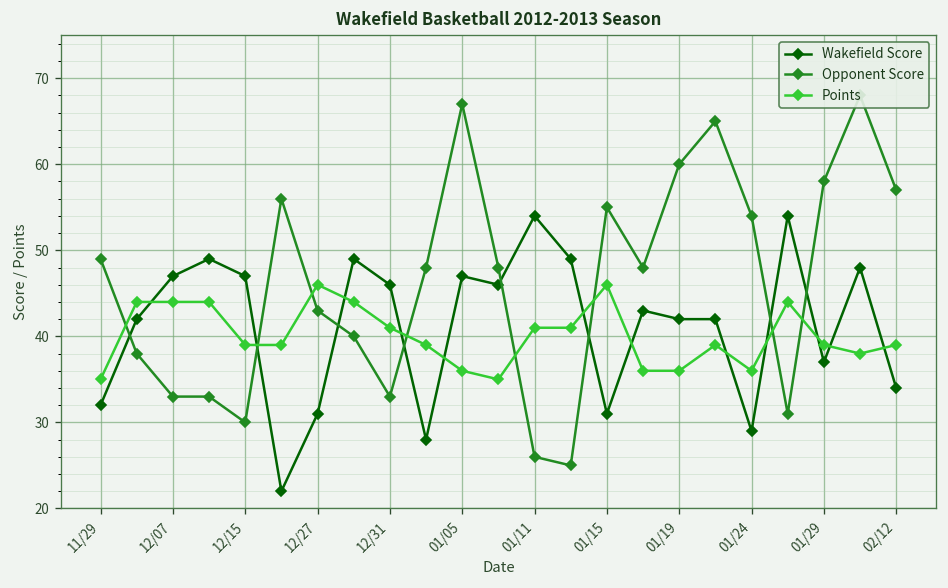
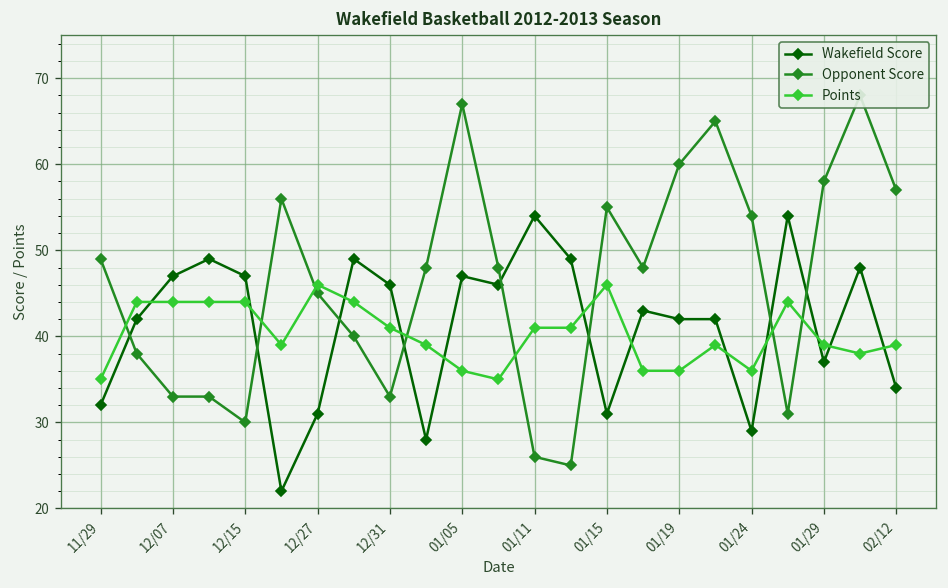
Points, 12/15: 39 -> 44
Opponent Score, 12/27: 43 -> 45
